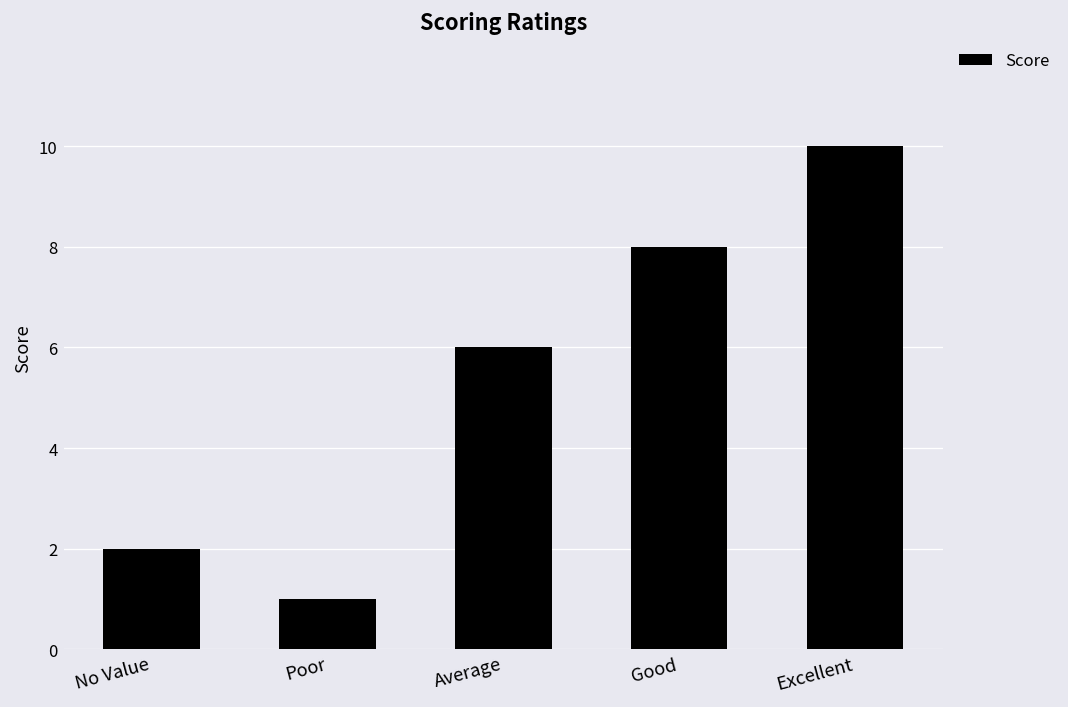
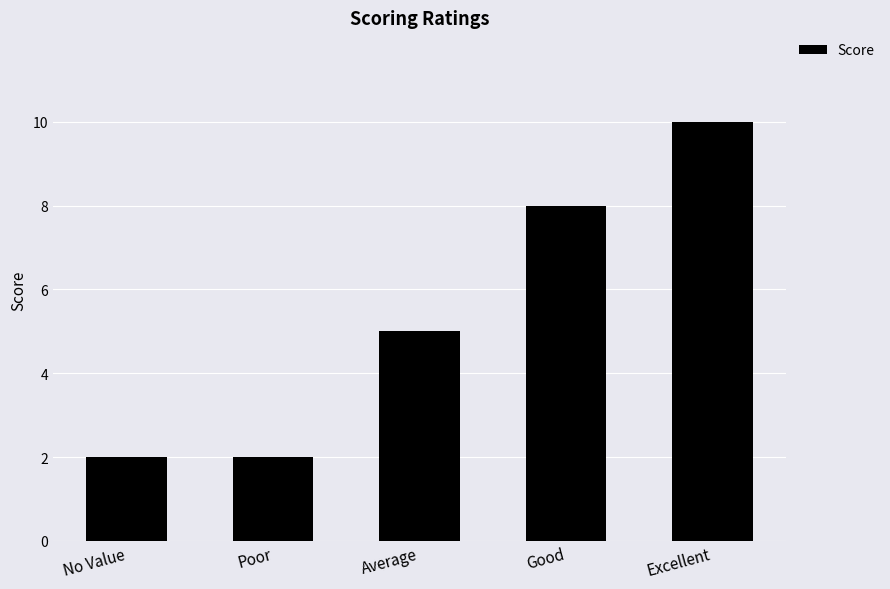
Poor: 1 -> 2
Average: 6 -> 5
